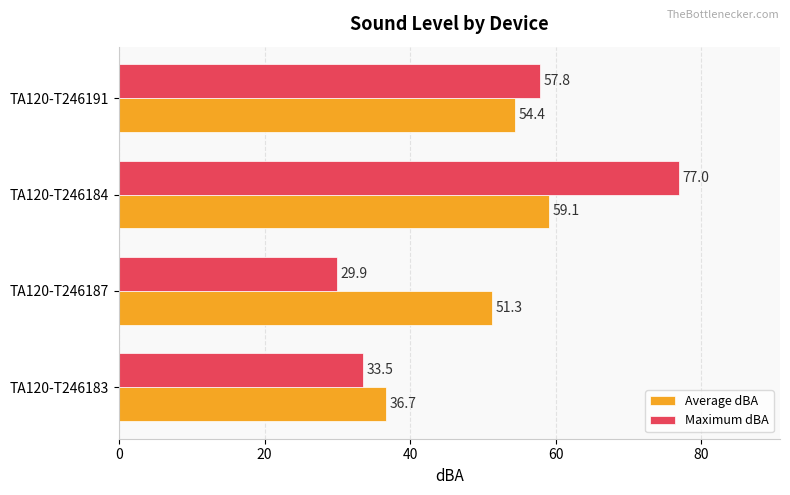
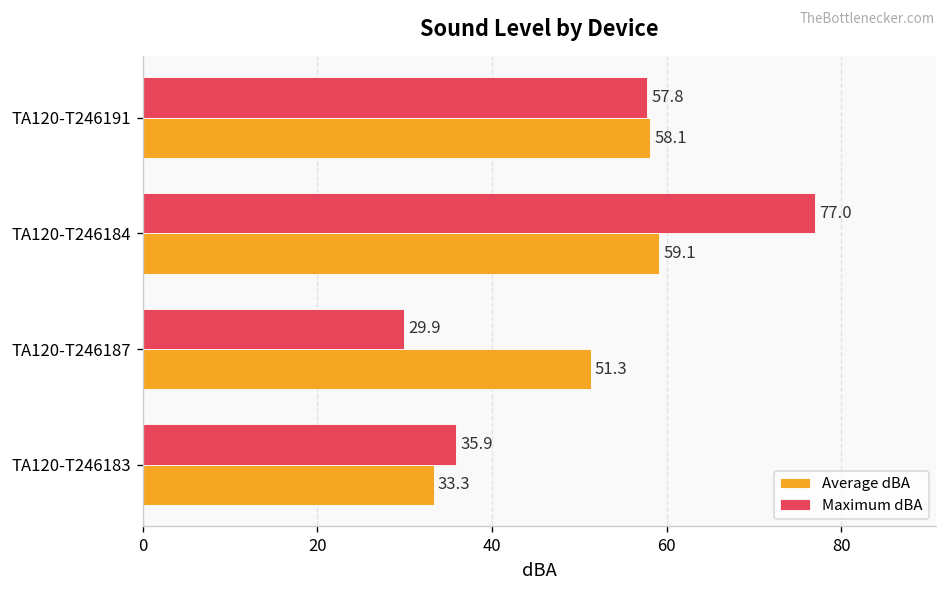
Average dBA, TA120-T246191: 54.4 -> 58.1
Maximum dBA, TA120-T246183: 33.5 -> 35.9
Average dBA, TA120-T246183: 36.7 -> 33.3
